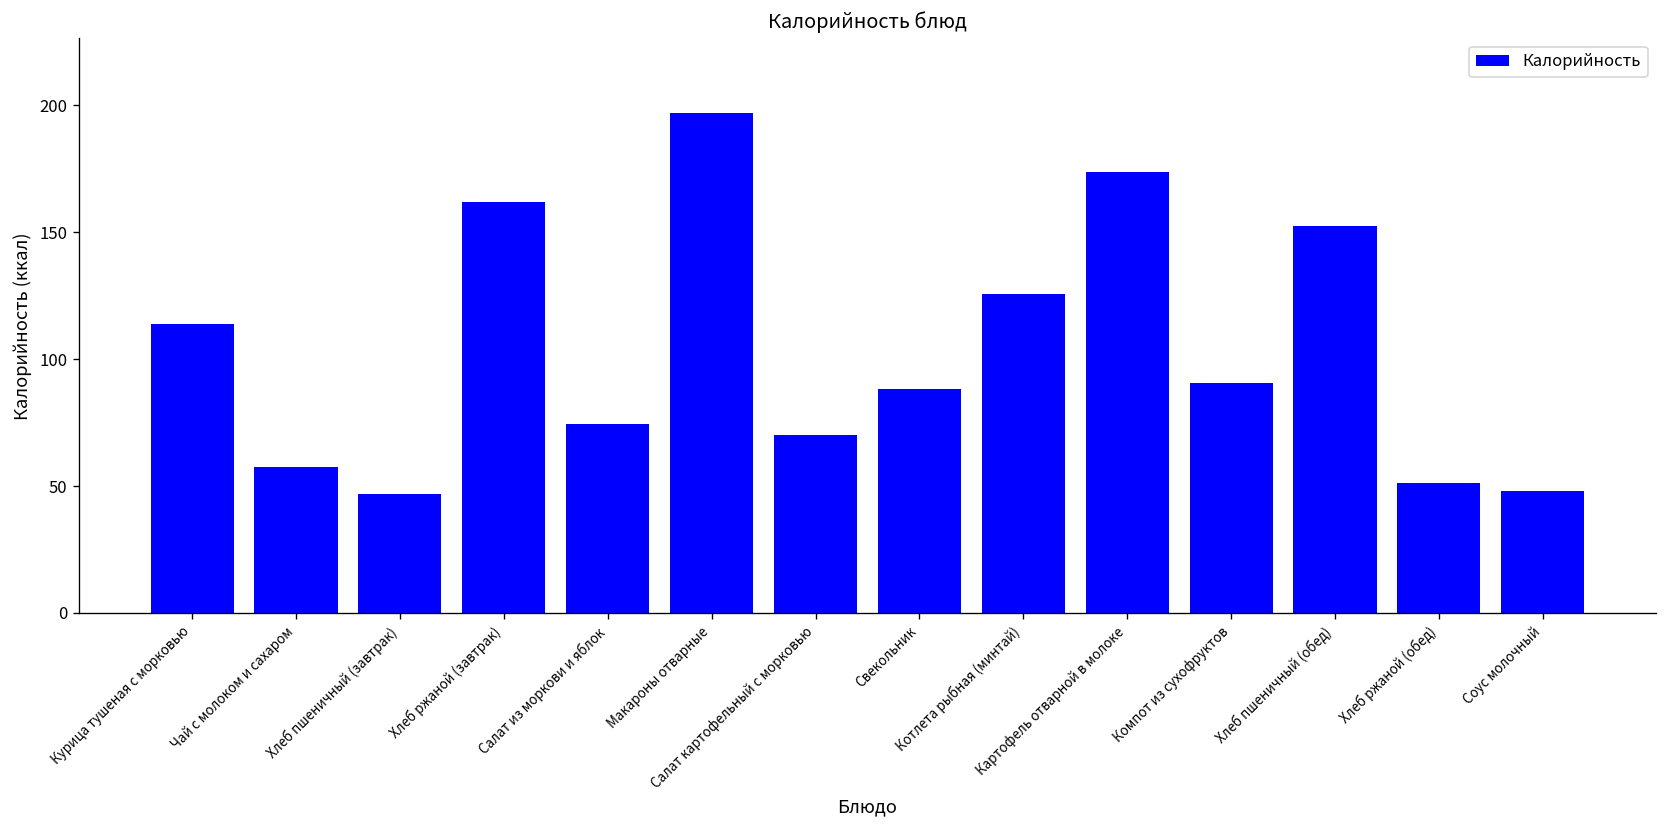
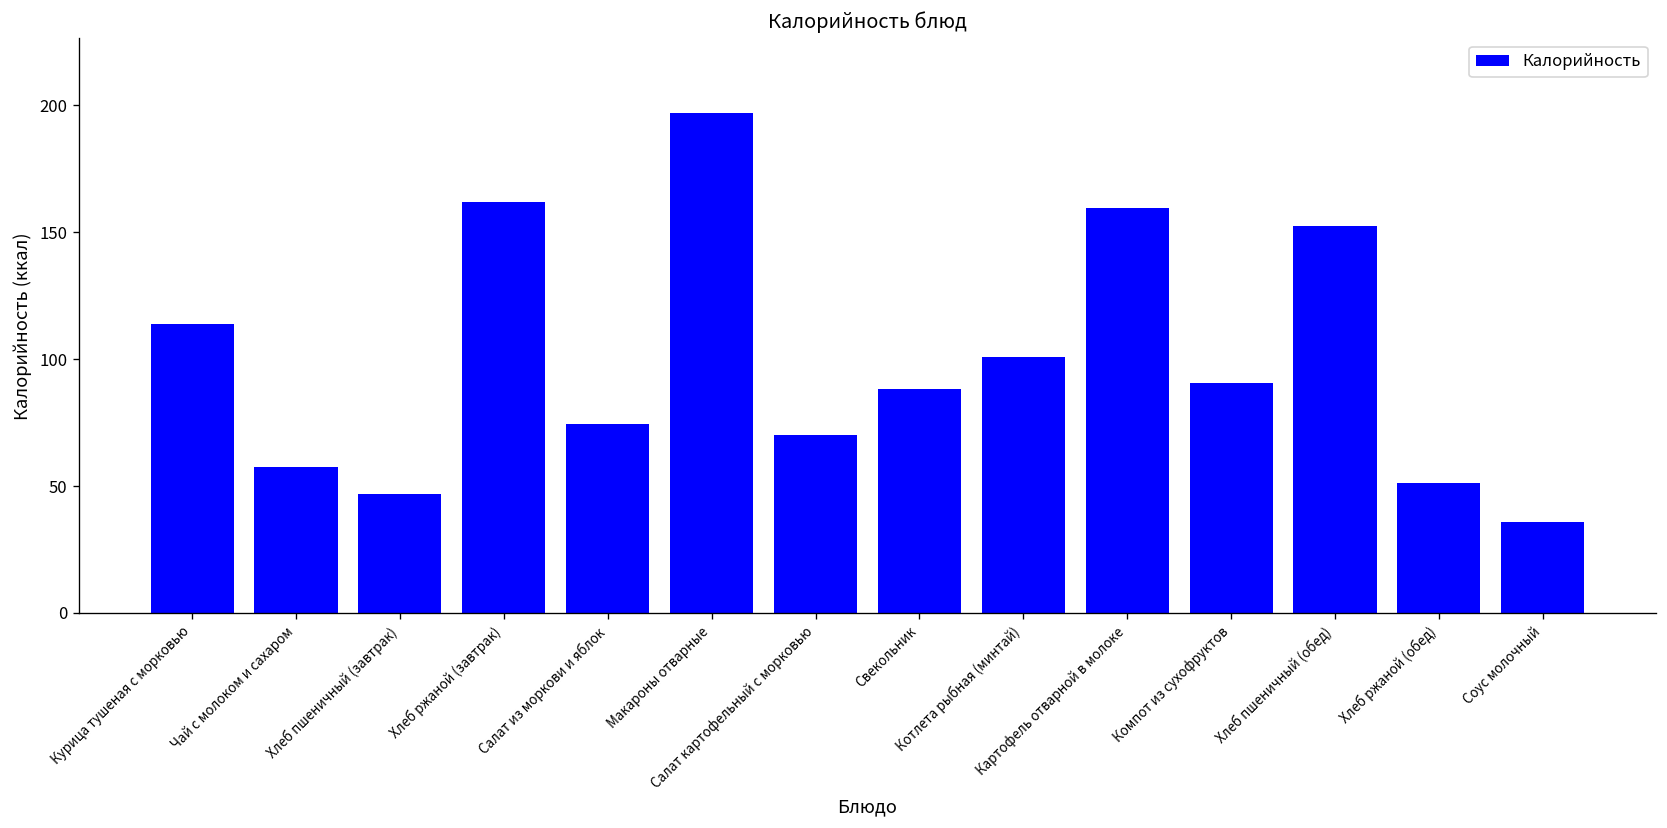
Котлета рыбная (минтай): 126 -> 101
Картофель отварной в молоке: 174 -> 159
Соус молочный: 48 -> 36
